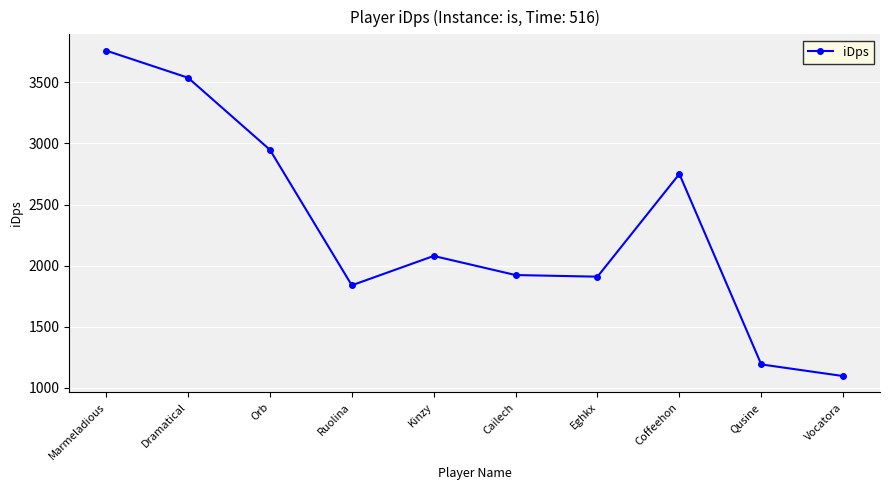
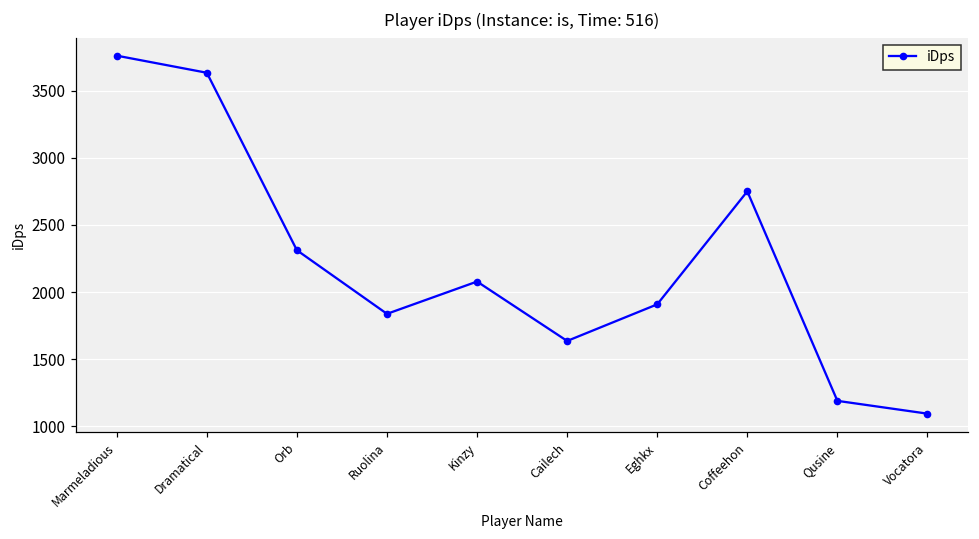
Dramatical: 3540 -> 3630
Orb: 2950 -> 2310
Cailech: 1920 -> 1640
